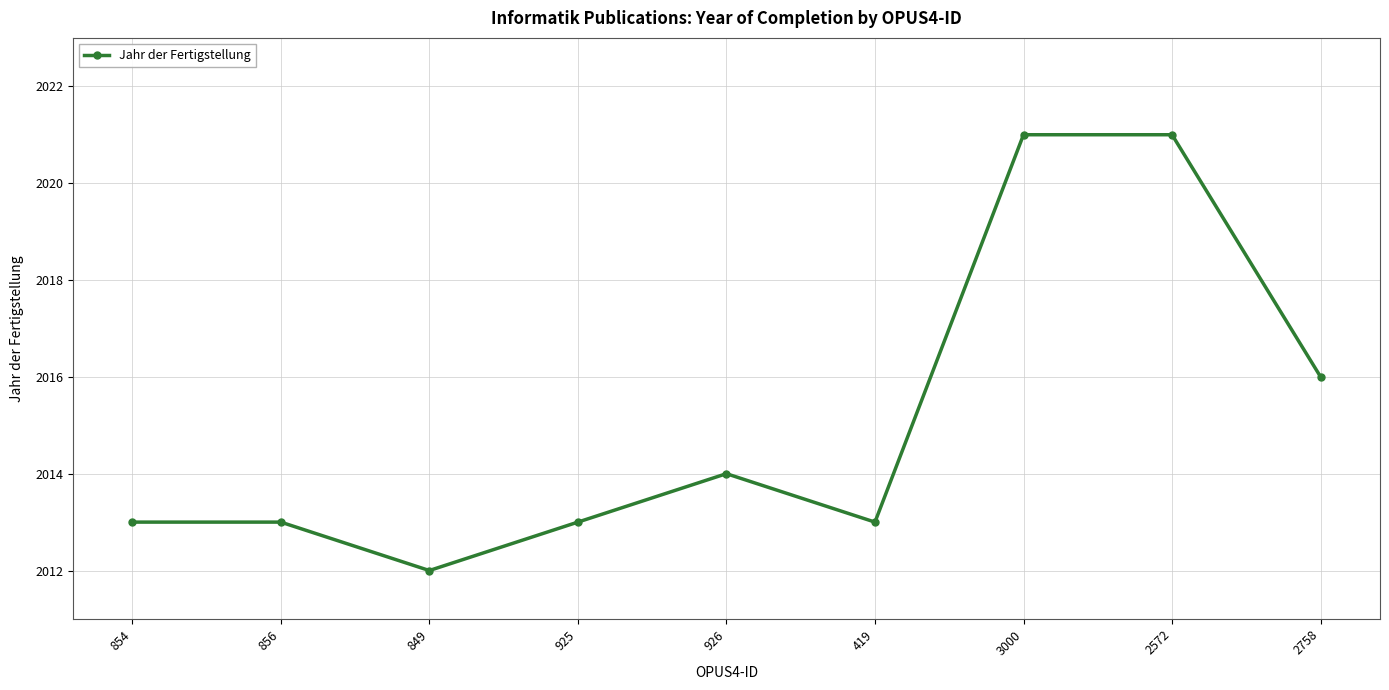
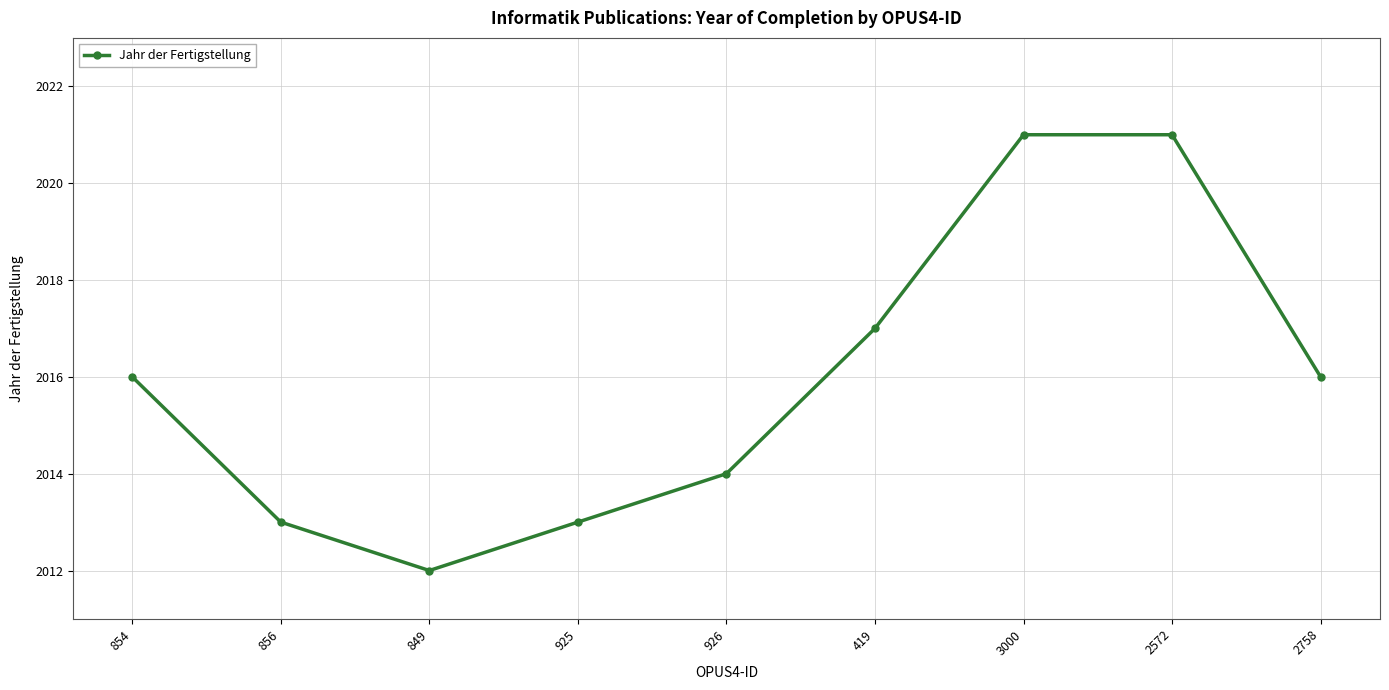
854: 2013 -> 2016
419: 2013 -> 2017
